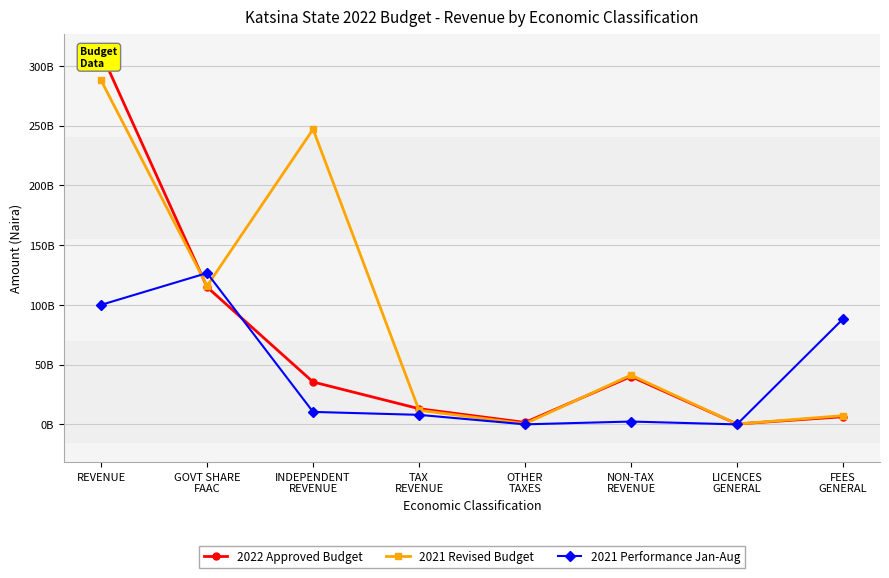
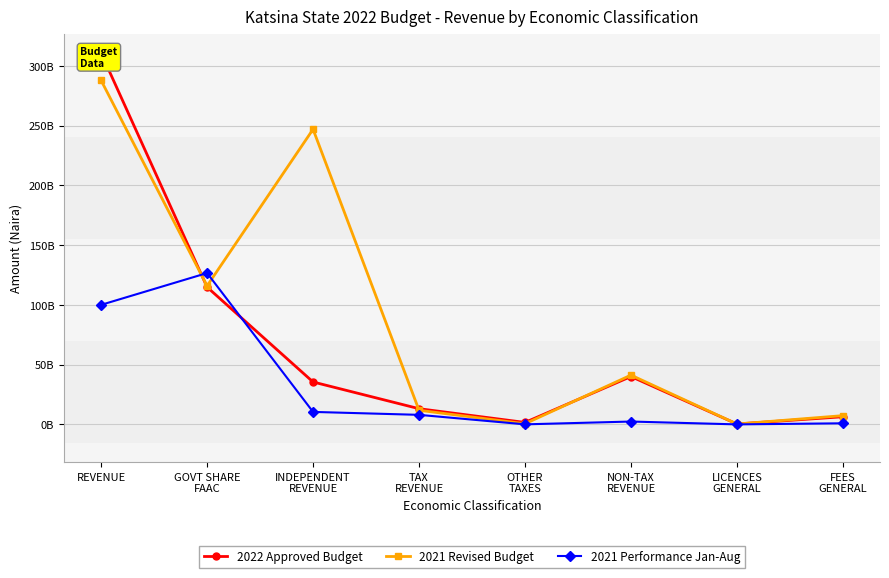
2021 Performance Jan-Aug, FEES GENERAL: 88000000000 -> 1000000000
